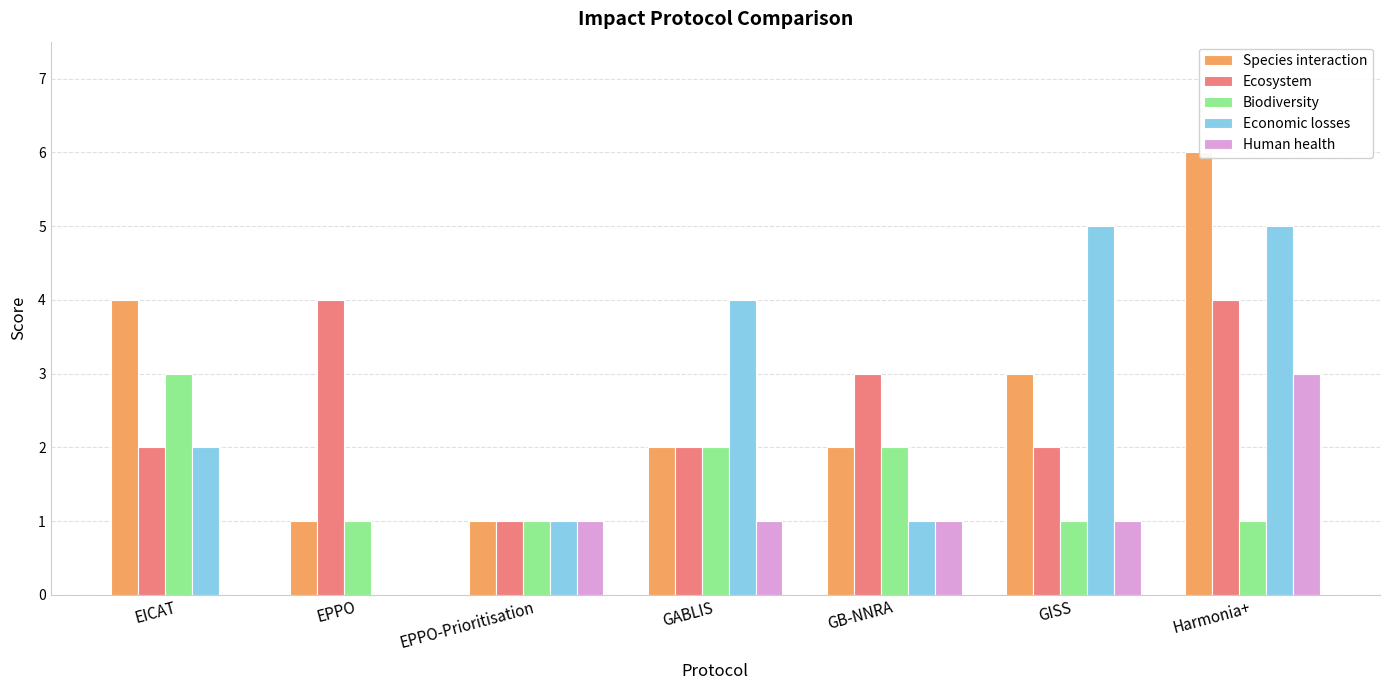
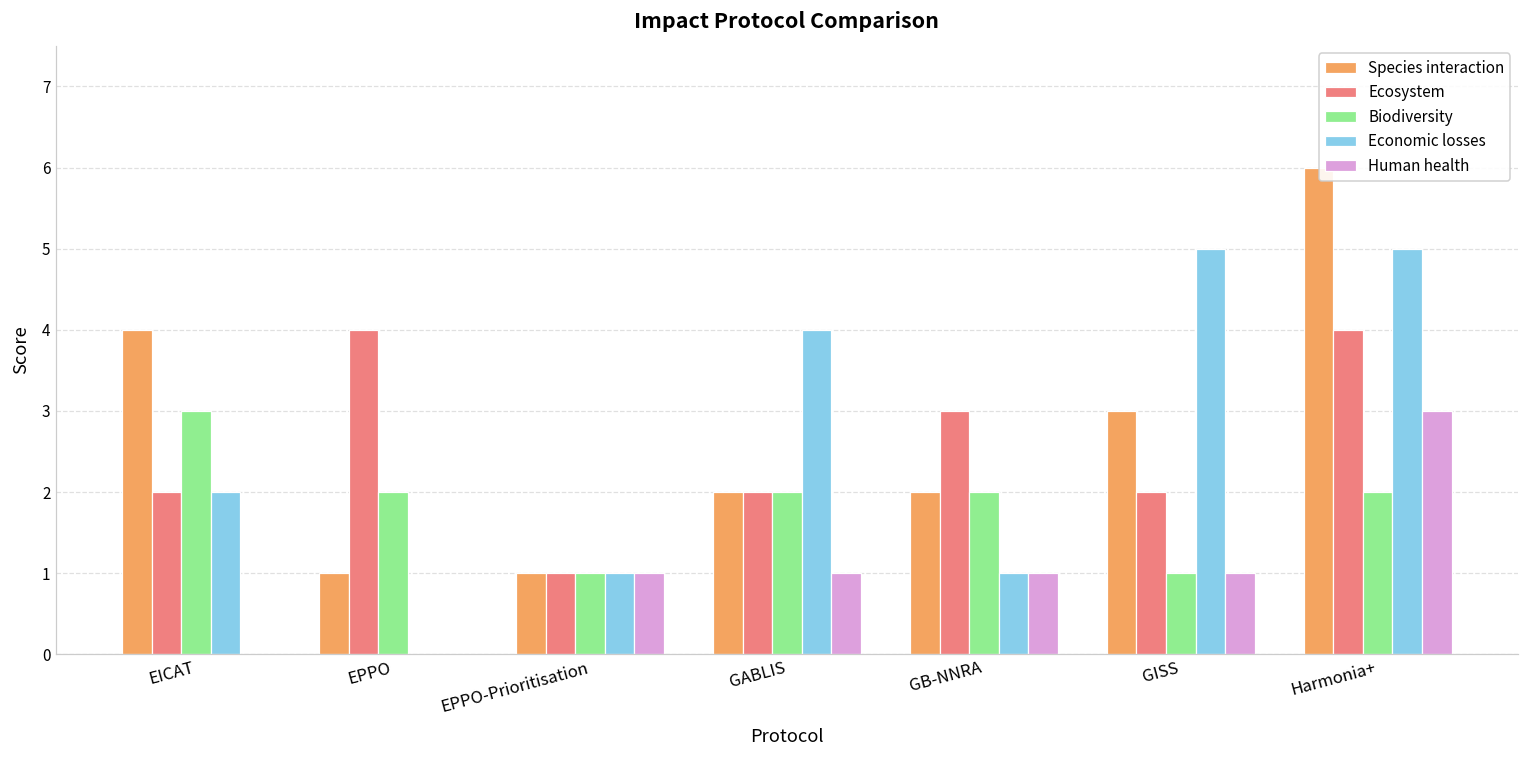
Biodiversity, EPPO: 1 -> 2
Biodiversity, Harmonia+: 1 -> 2
